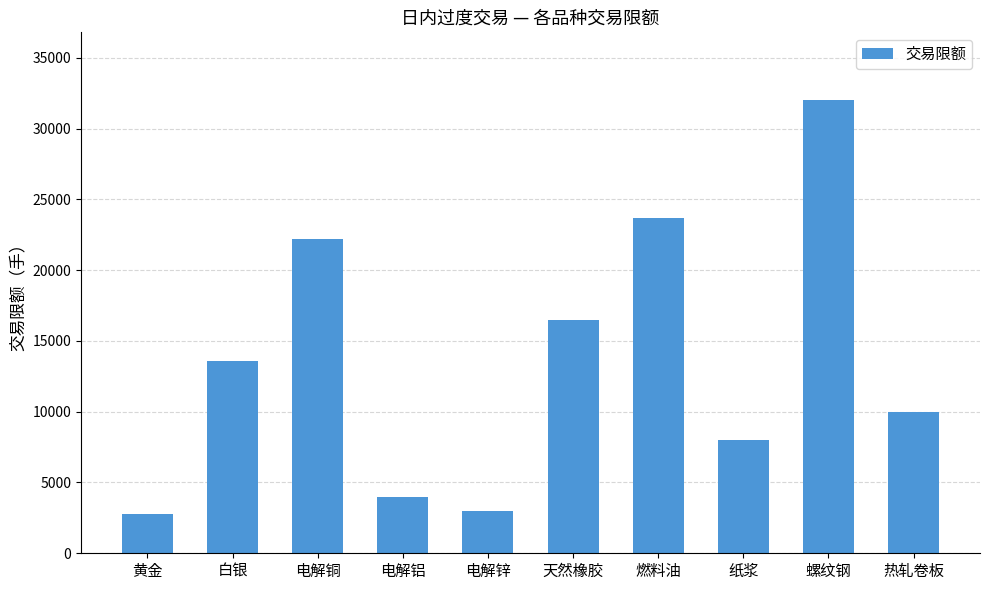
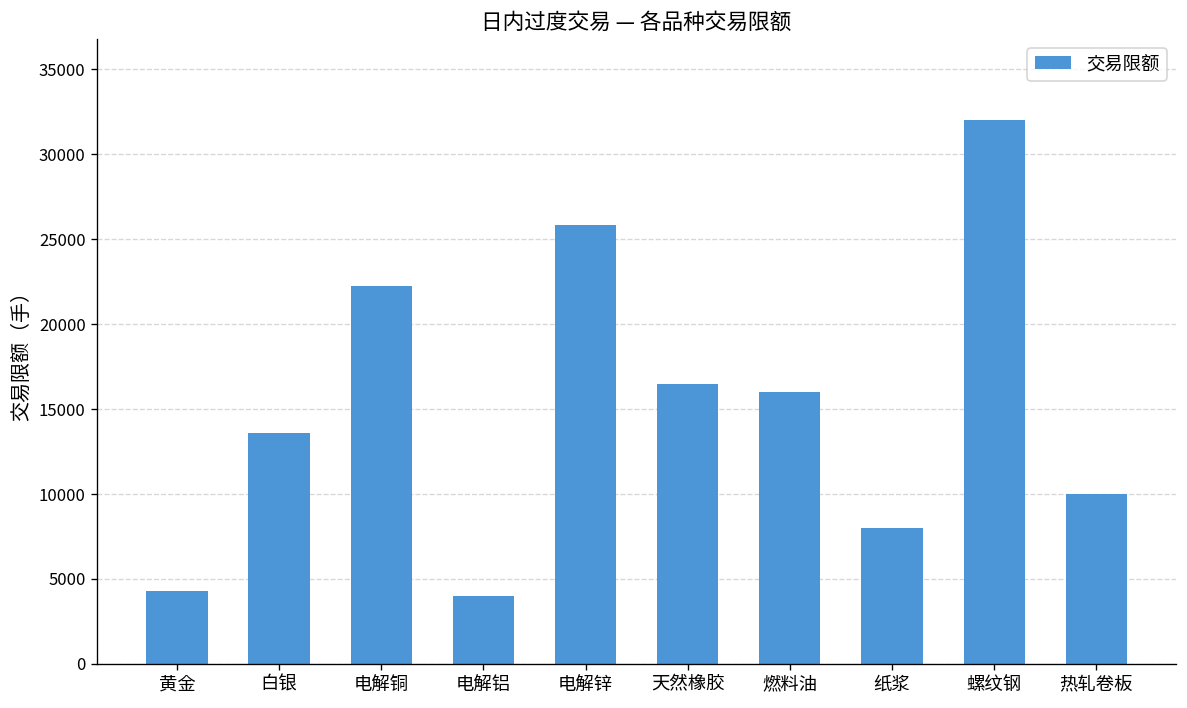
黄金: 2800 -> 4300
电解锌: 3000 -> 25800
燃料油: 23700 -> 16000
